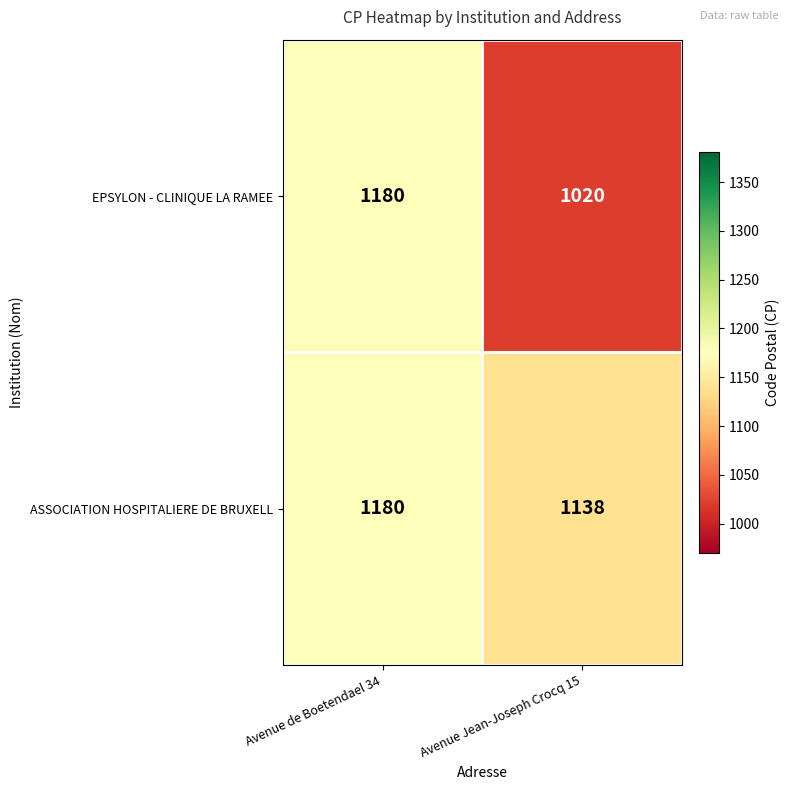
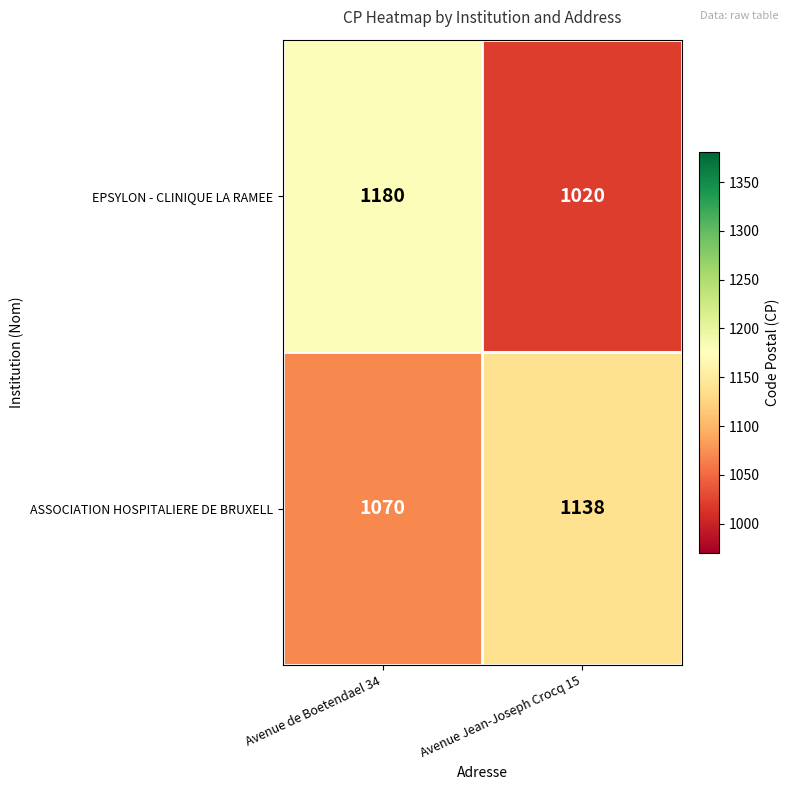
ASSOCIATION HOSPITALIERE DE BRUXELL, Avenue de Boetendael 34: 1180 -> 1070
